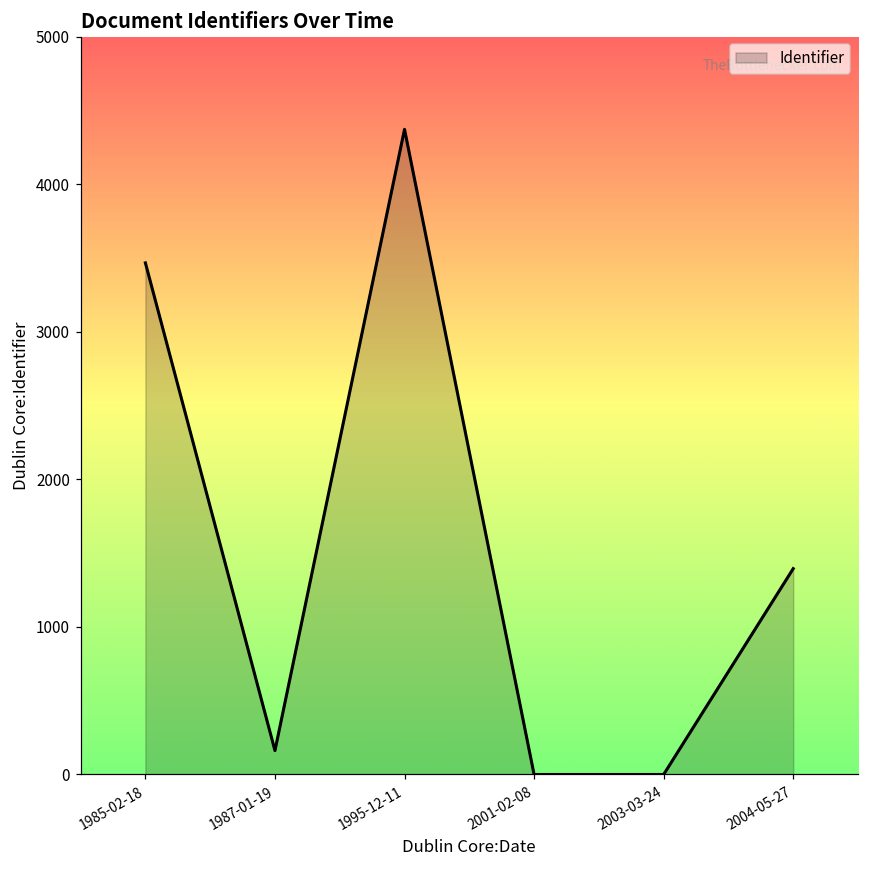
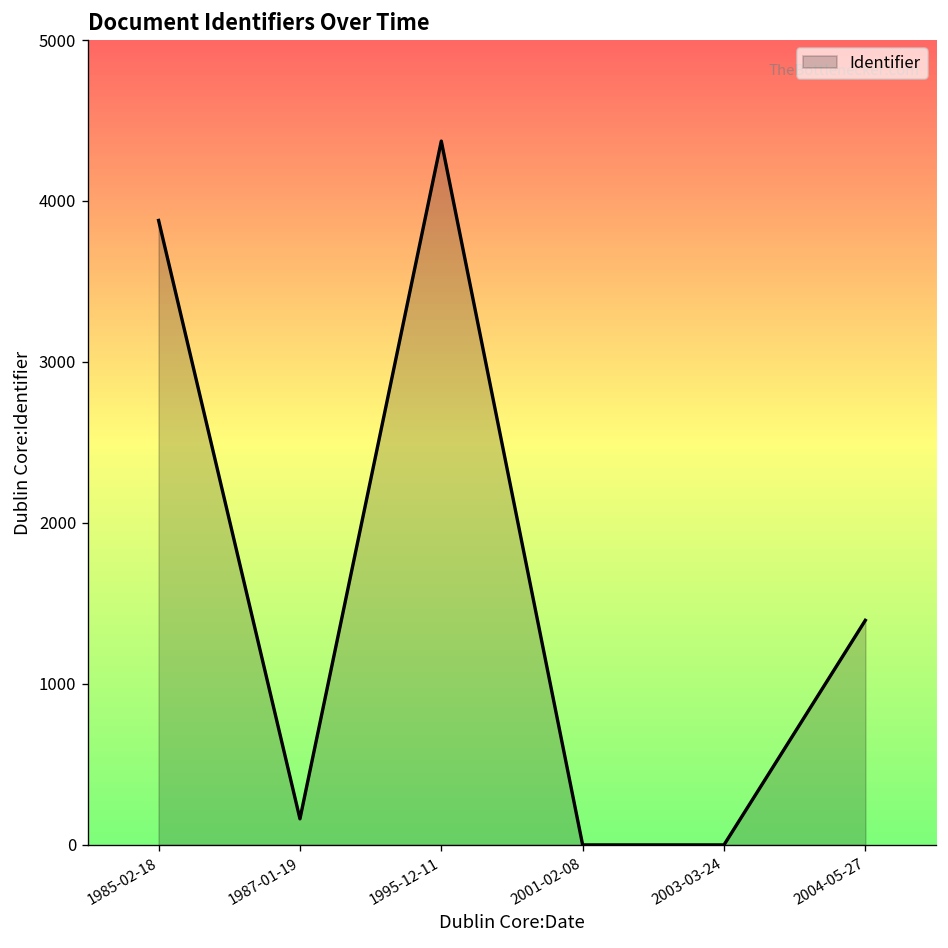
1985-02-18: 3470 -> 3880
